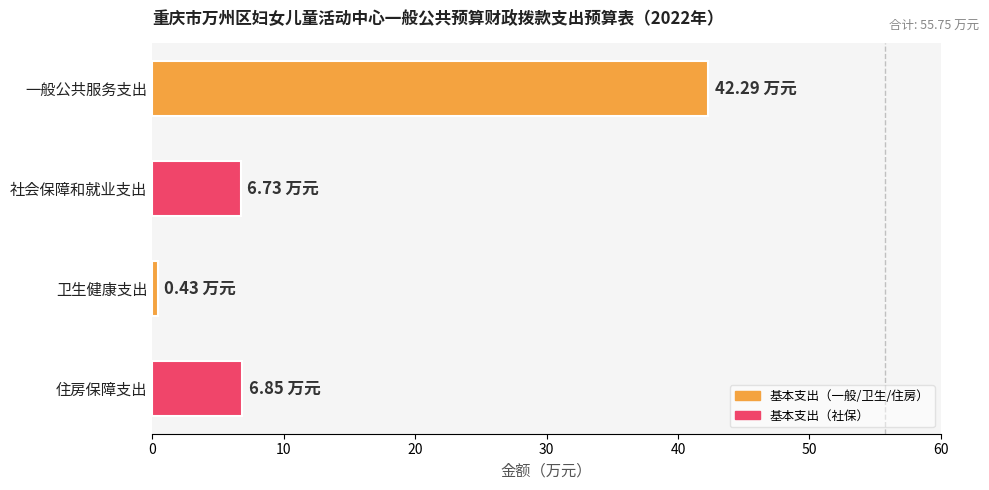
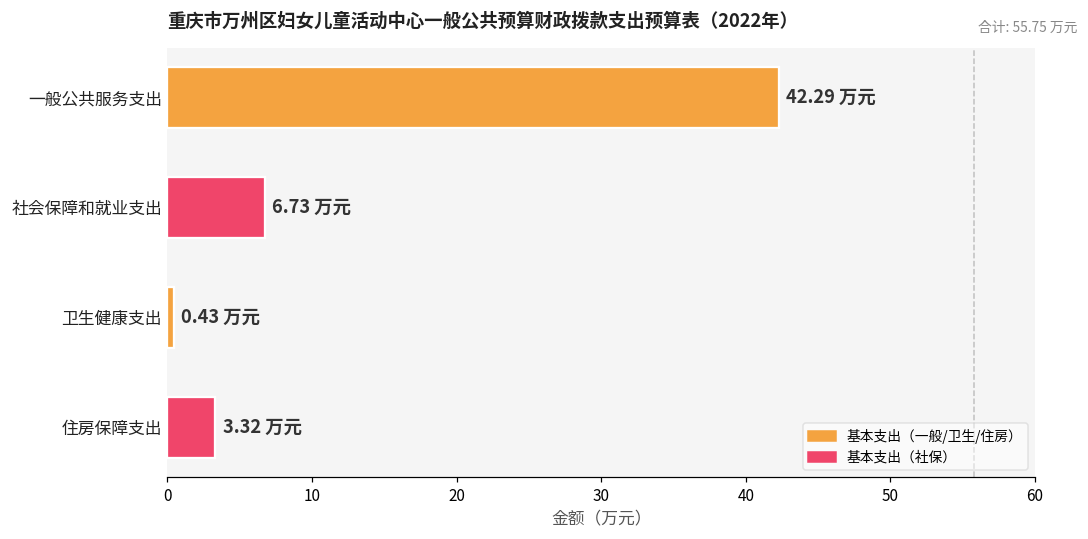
住房保障支出: 6.85 -> 3.32
